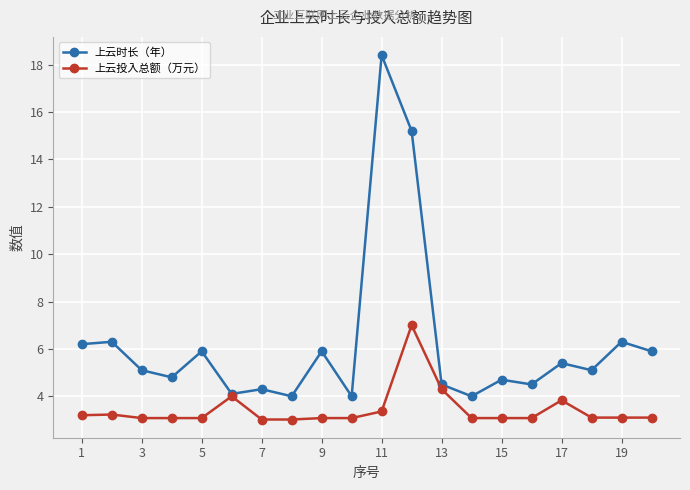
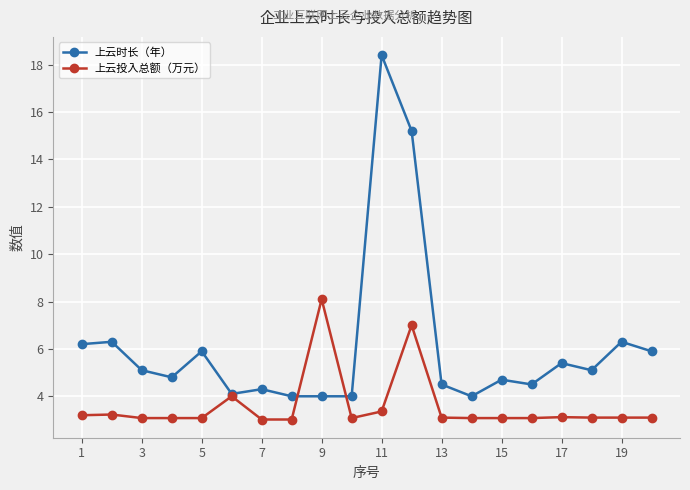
上云时长（年）, 9: 5.9 -> 4.0
上云投入总额（万元）, 9: 3.1 -> 8.1
上云投入总额（万元）, 13: 4.3 -> 3.1
上云投入总额（万元）, 17: 3.8 -> 3.1
